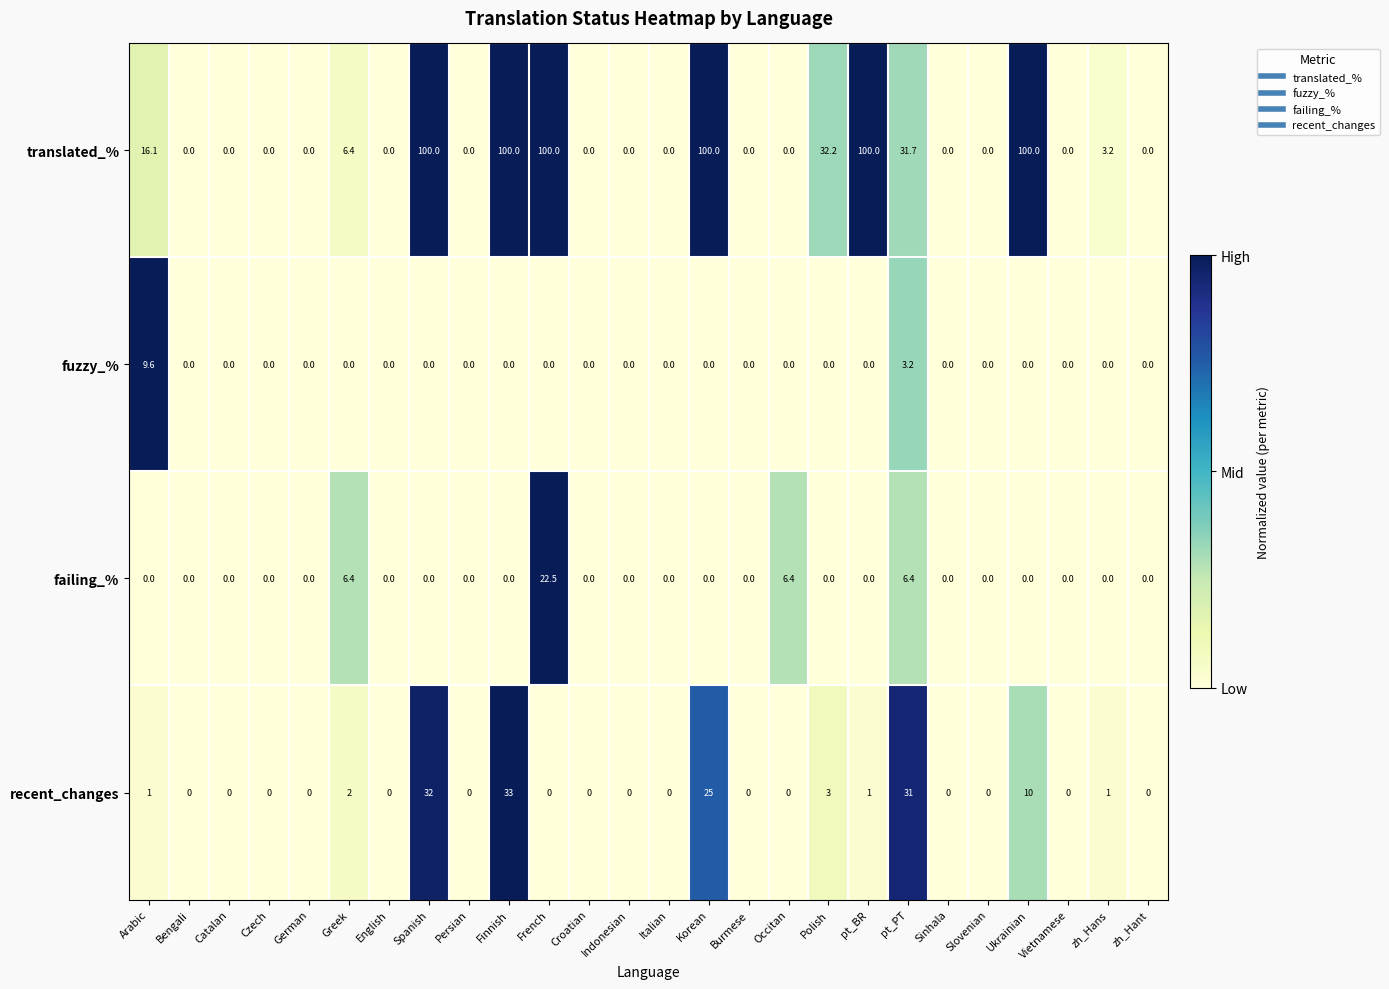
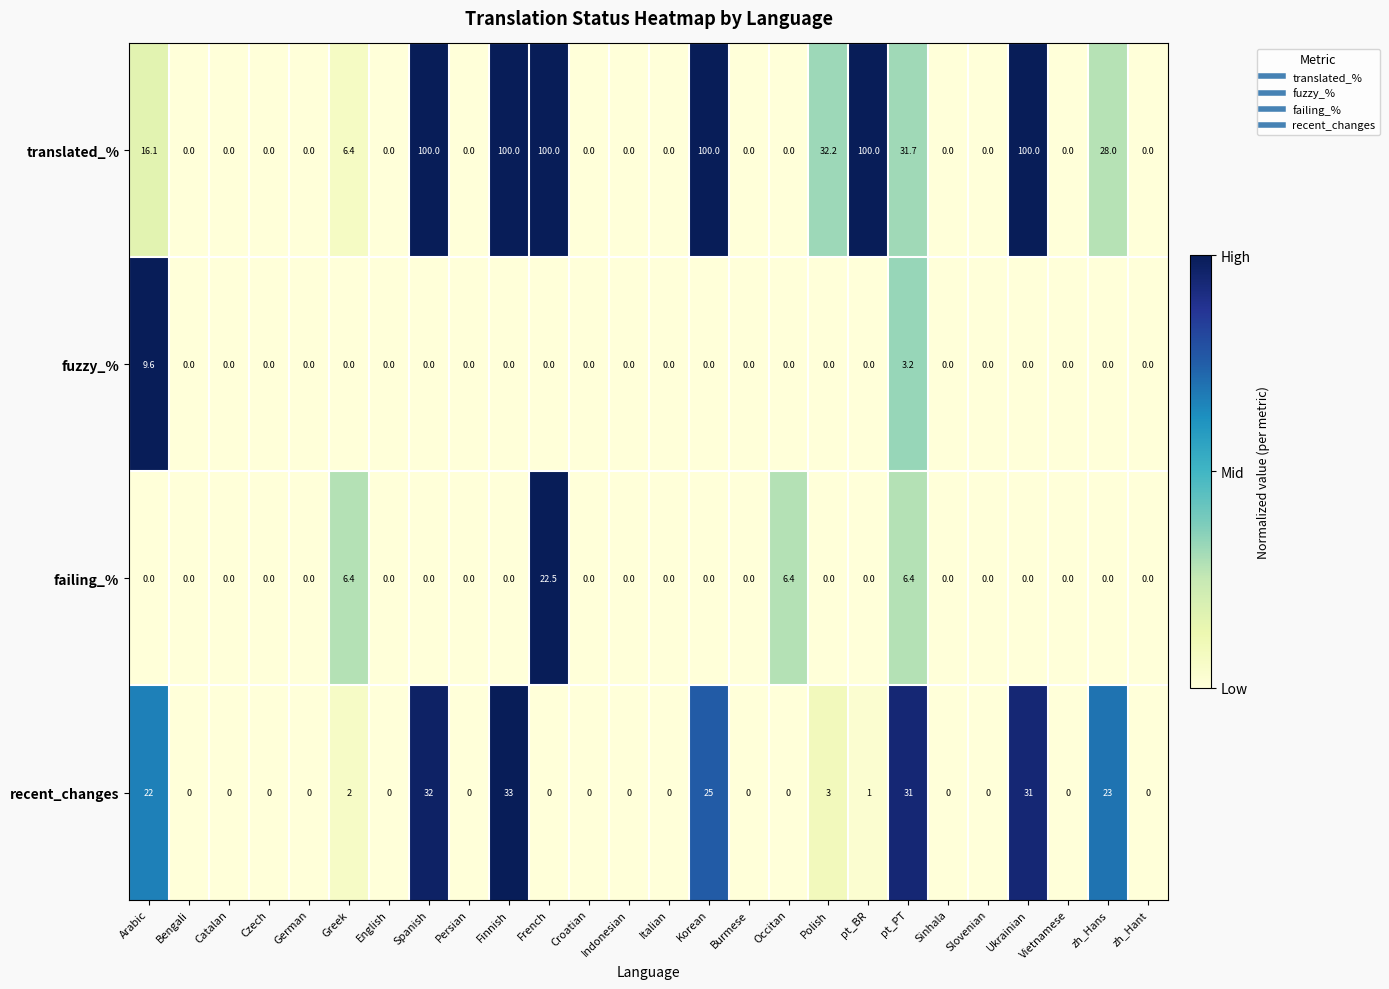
translated_%, zh_Hans: 3.2 -> 28.0
recent_changes, Arabic: 1 -> 22
recent_changes, Ukrainian: 10 -> 31
recent_changes, zh_Hans: 1 -> 23
